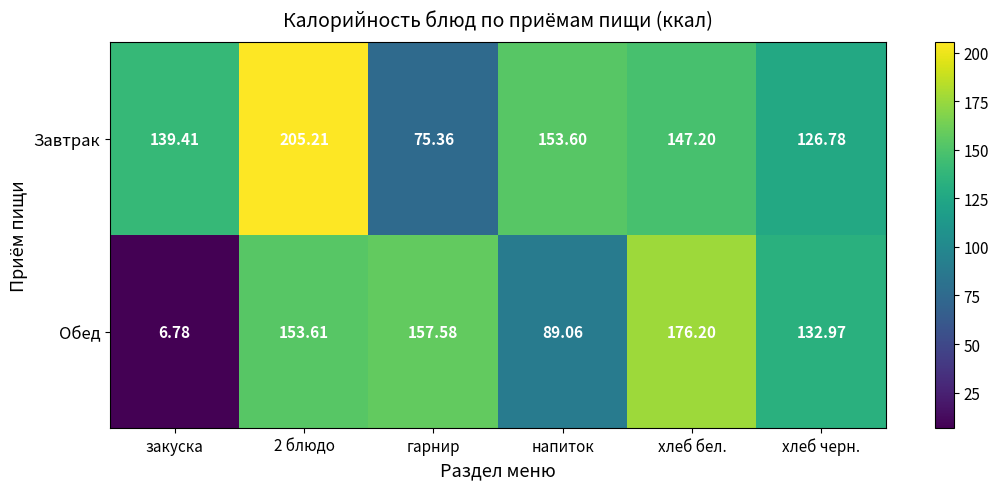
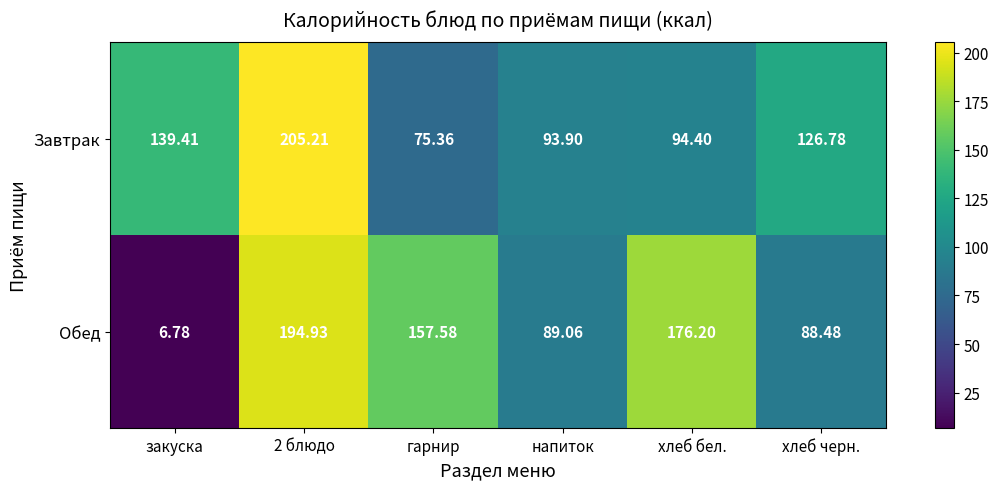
Завтрак, напиток: 153.60 -> 93.90
Завтрак, хлеб бел.: 147.20 -> 94.40
Обед, 2 блюдо: 153.61 -> 194.93
Обед, хлеб черн.: 132.97 -> 88.48
